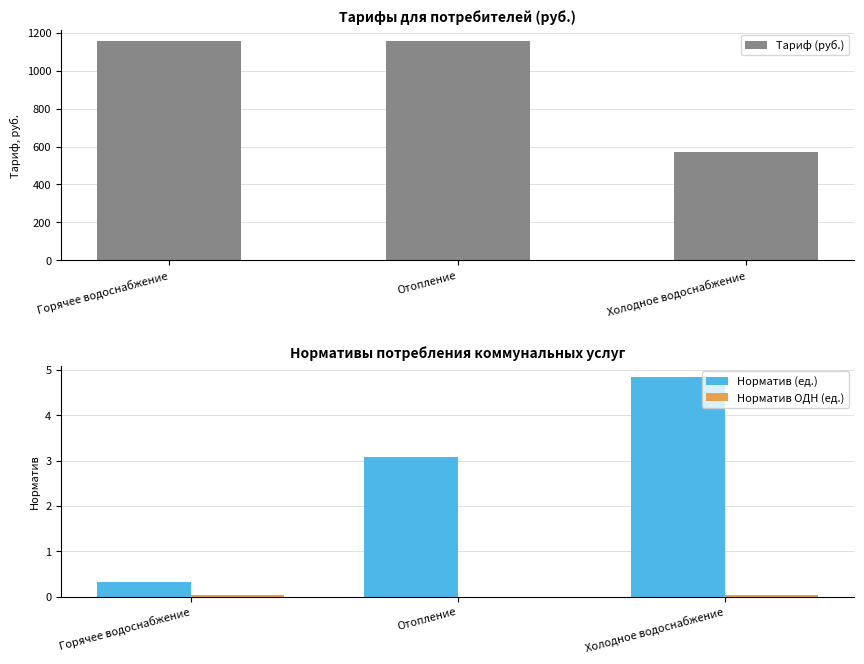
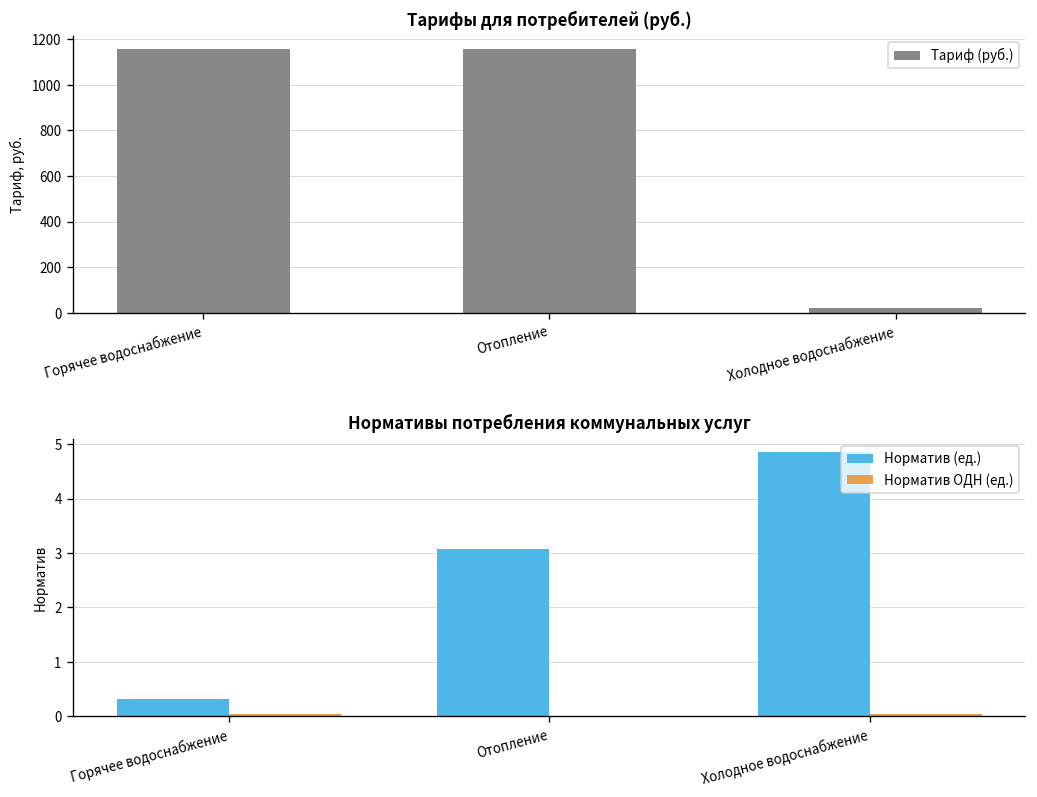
Тарифы для потребителей (руб.), Холодное водоснабжение: 570 -> 20
